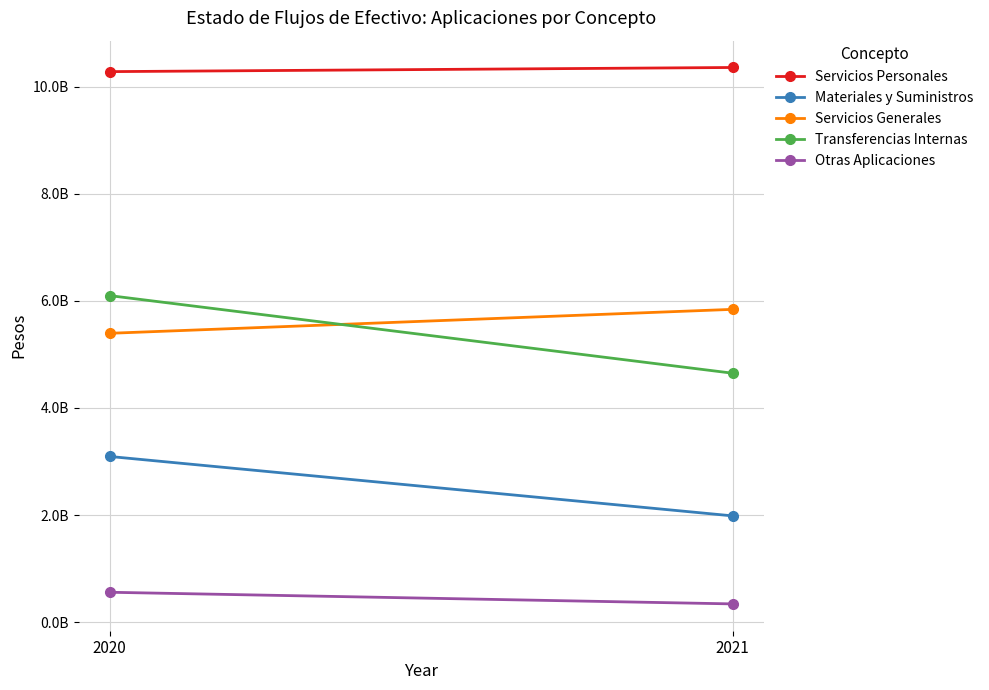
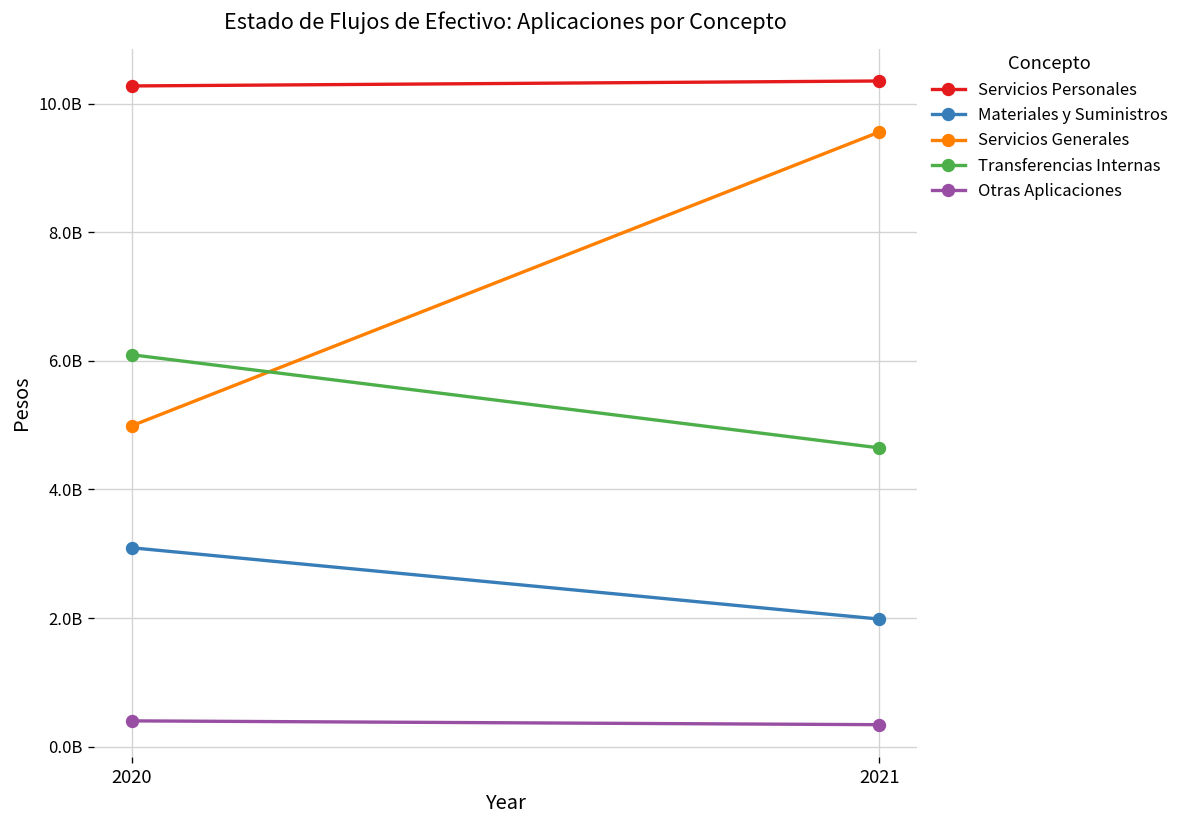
Servicios Generales, 2020: 5400000000 -> 5000000000
Otras Aplicaciones, 2020: 600000000 -> 400000000
Servicios Generales, 2021: 5800000000 -> 9600000000
